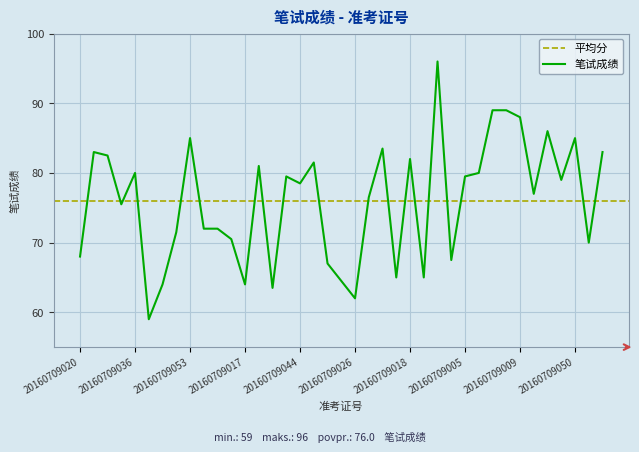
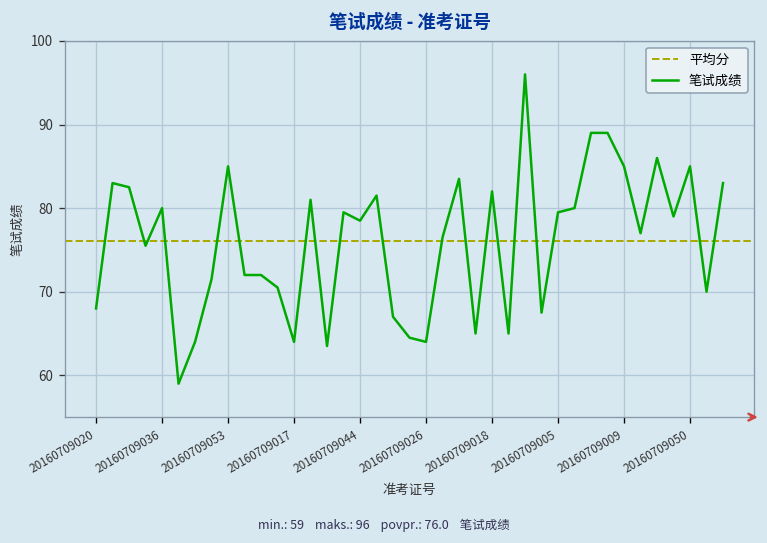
20160709026: 62 -> 64
20160709009: 88 -> 85
